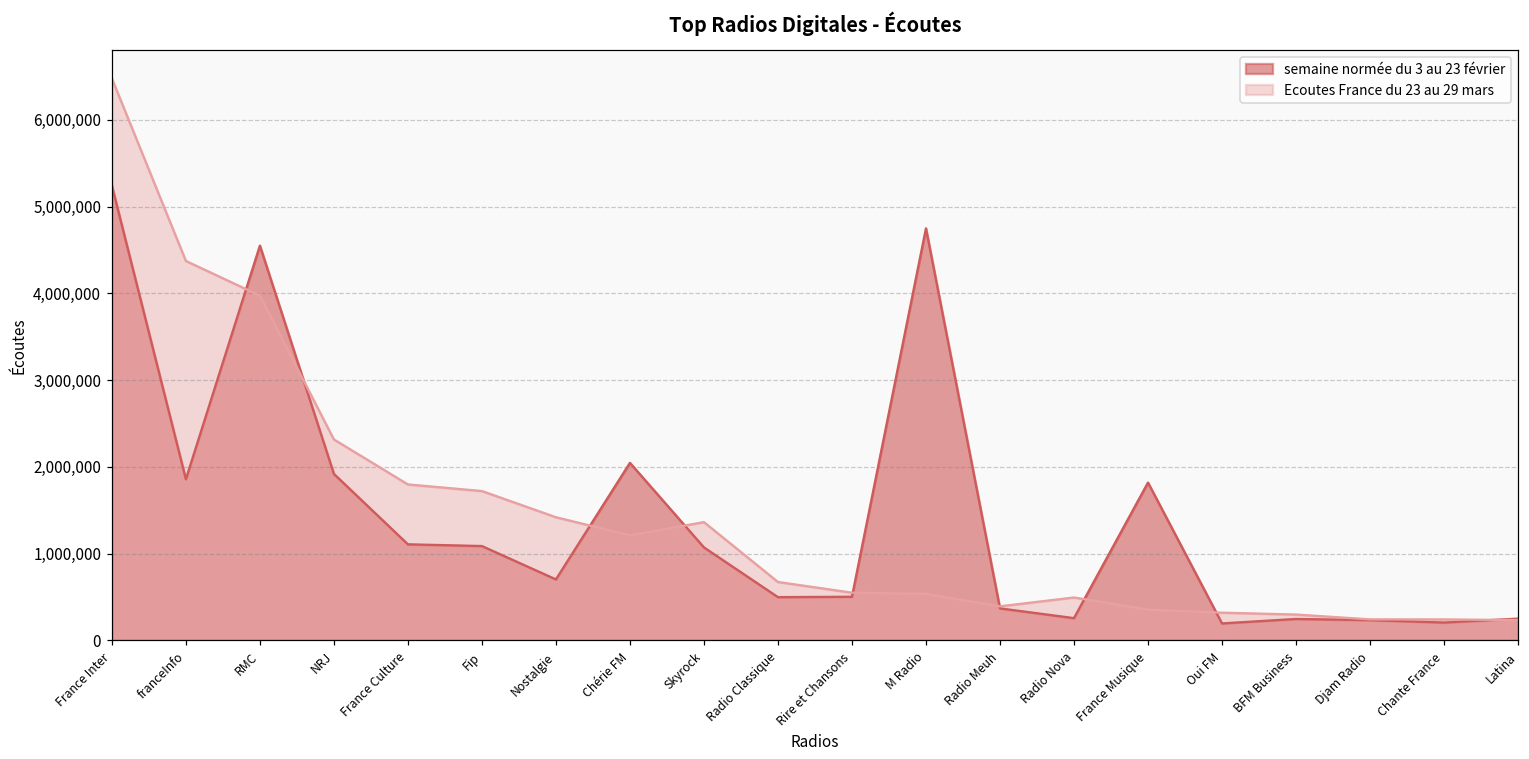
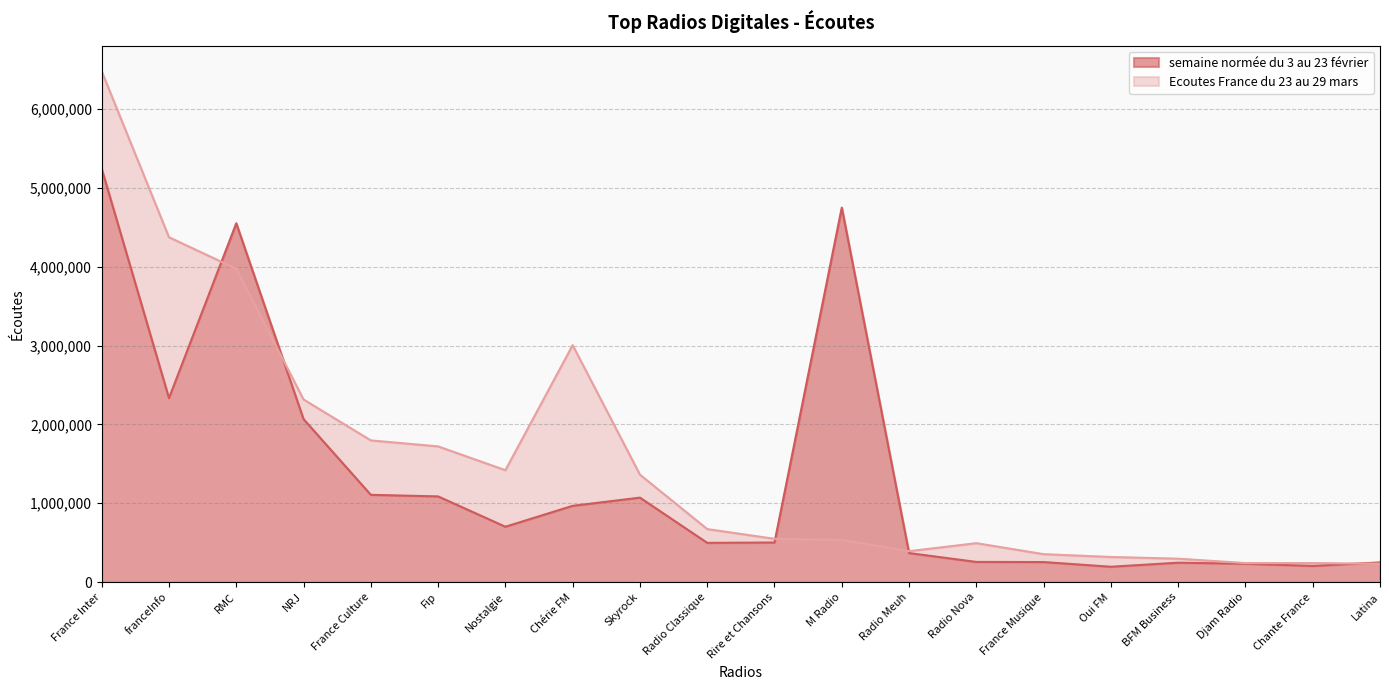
semaine normée du 3 au 23 février, franceInfo: 1,900,000 -> 2,300,000
semaine normée du 3 au 23 février, NRJ: 1,900,000 -> 2,100,000
semaine normée du 3 au 23 février, Chérie FM: 2,000,000 -> 1,000,000
Ecoutes France du 23 au 29 mars, Chérie FM: 1,200,000 -> 3,000,000
semaine normée du 3 au 23 février, France Musique: 1,800,000 -> 300,000
